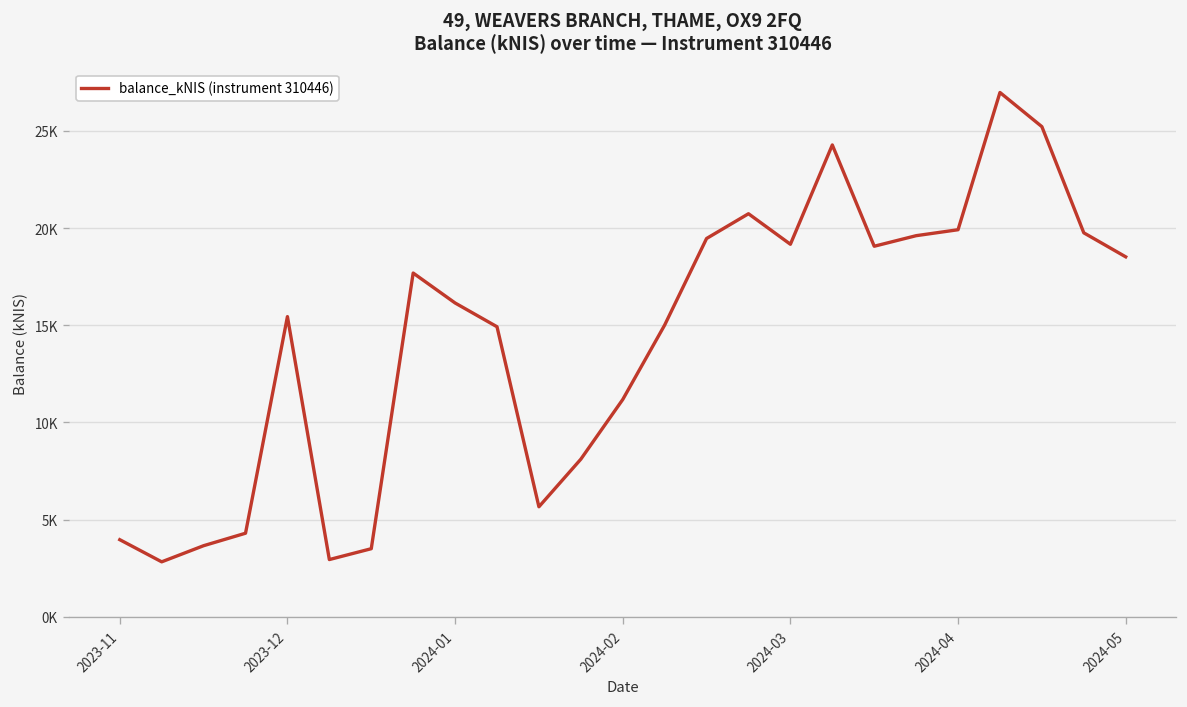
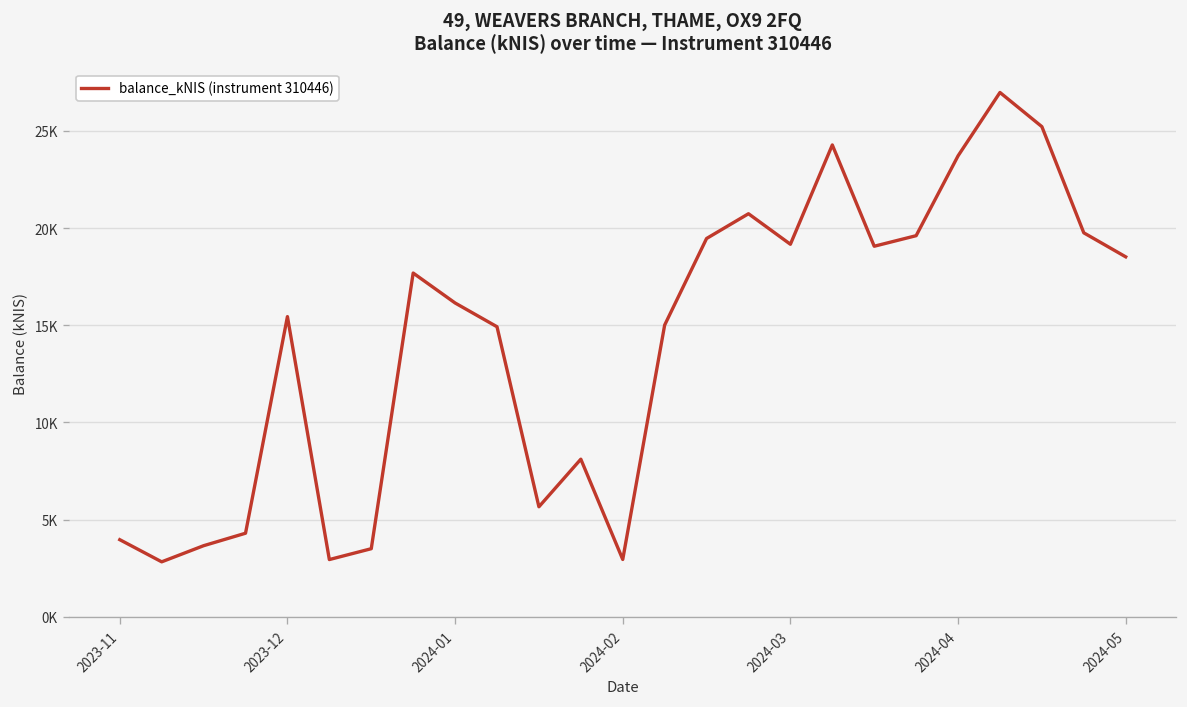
2024-02: 11200 -> 3000
2024-04: 19900 -> 23700
